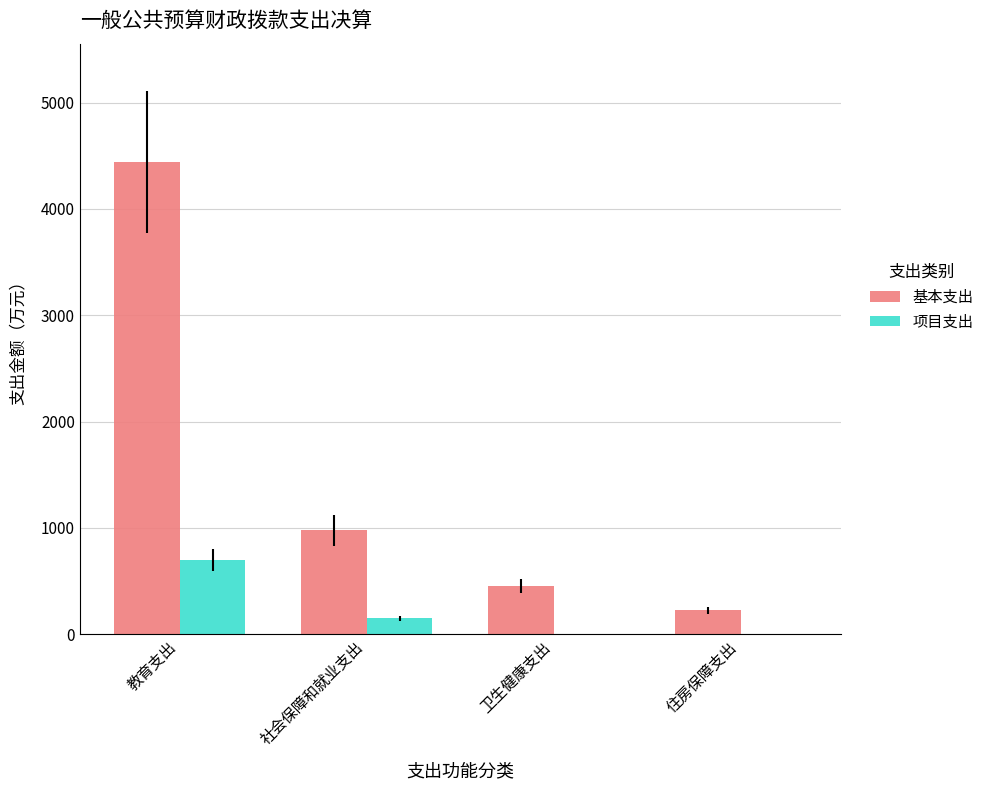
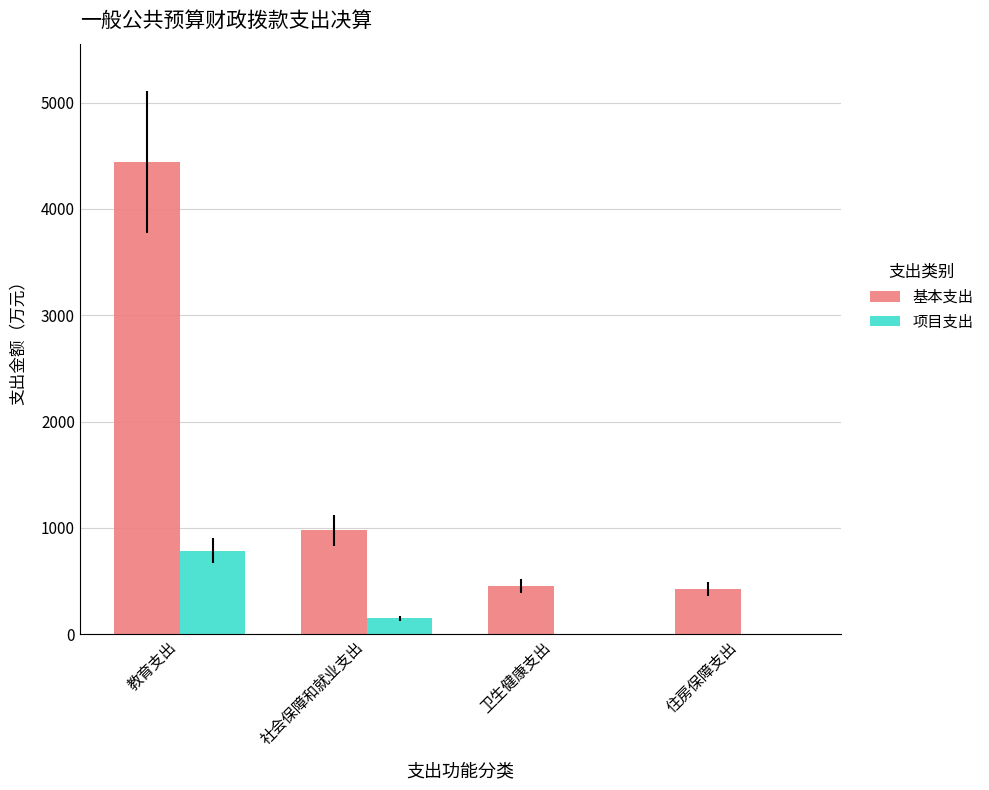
项目支出, 教育支出: 690 -> 780
基本支出, 住房保障支出: 220 -> 430
